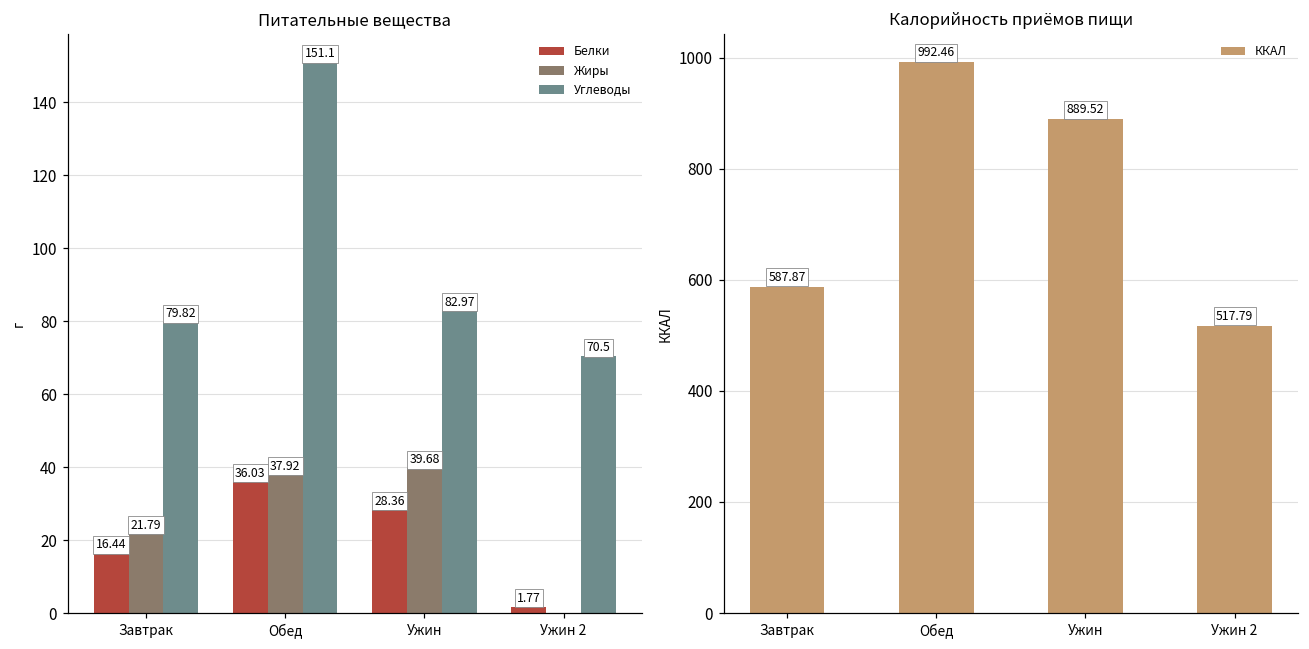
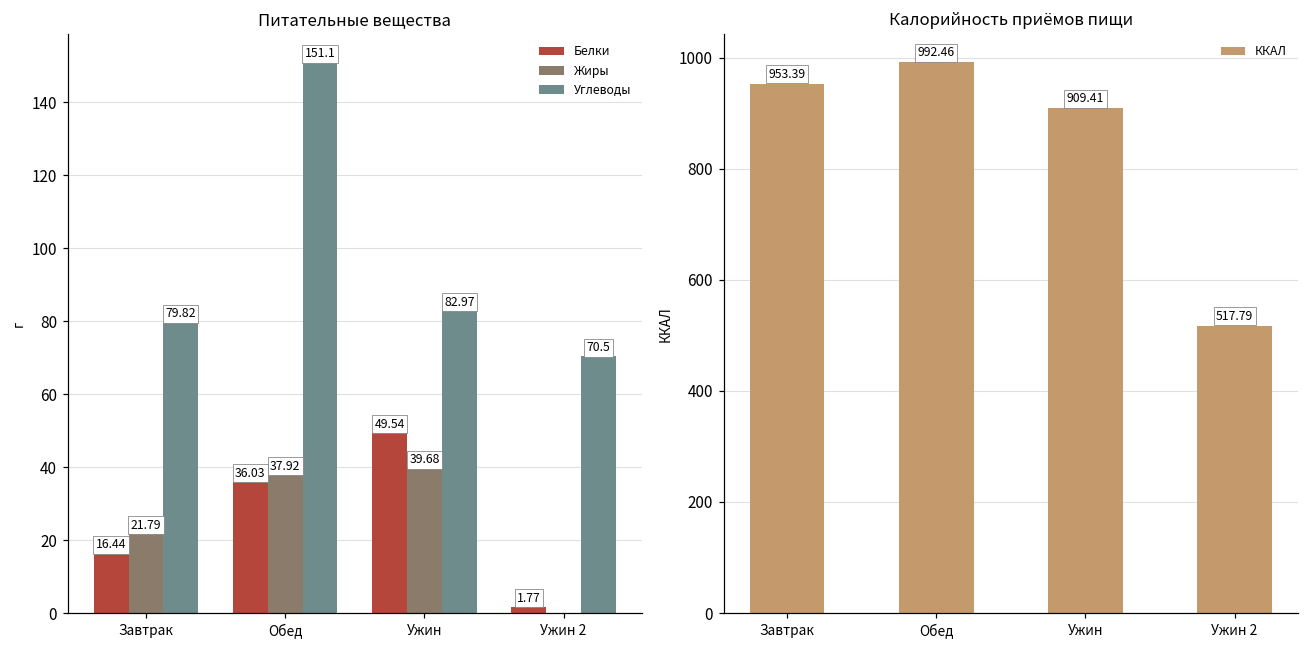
Питательные вещества, Белки, Ужин: 28.36 -> 49.54
Калорийность приёмов пищи, Завтрак: 587.87 -> 953.39
Калорийность приёмов пищи, Ужин: 889.52 -> 909.41
